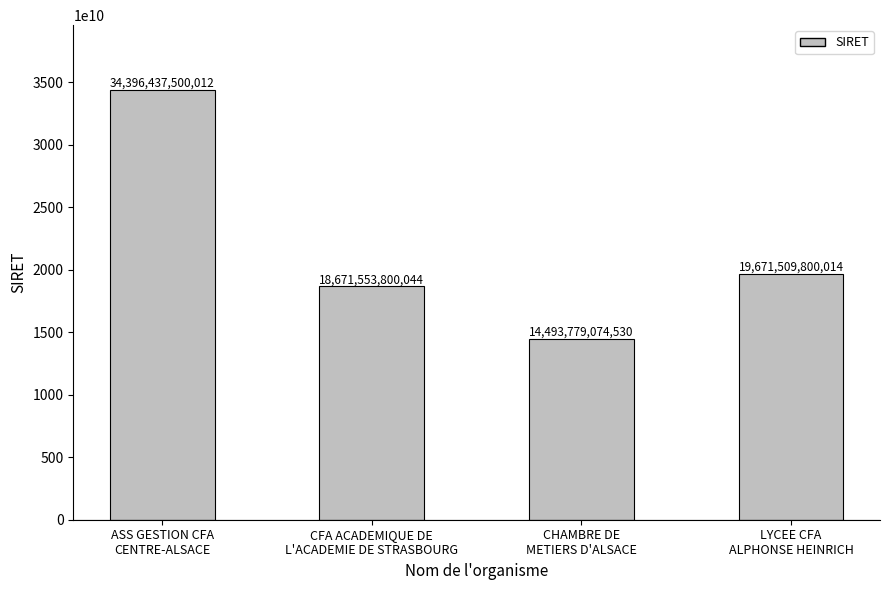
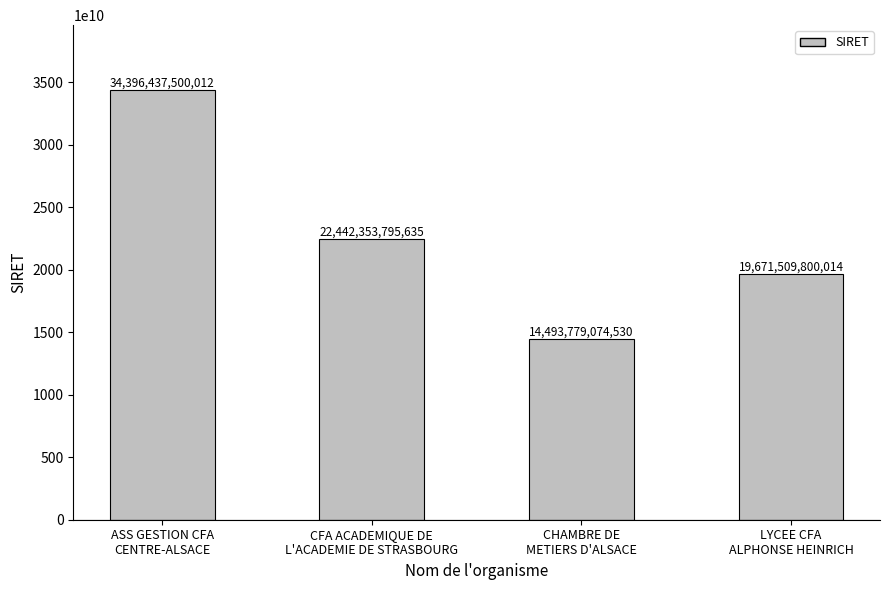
CFA ACADEMIQUE DE L'ACADEMIE DE STRASBOURG: 18,671,553,800,044 -> 22,442,353,795,635
